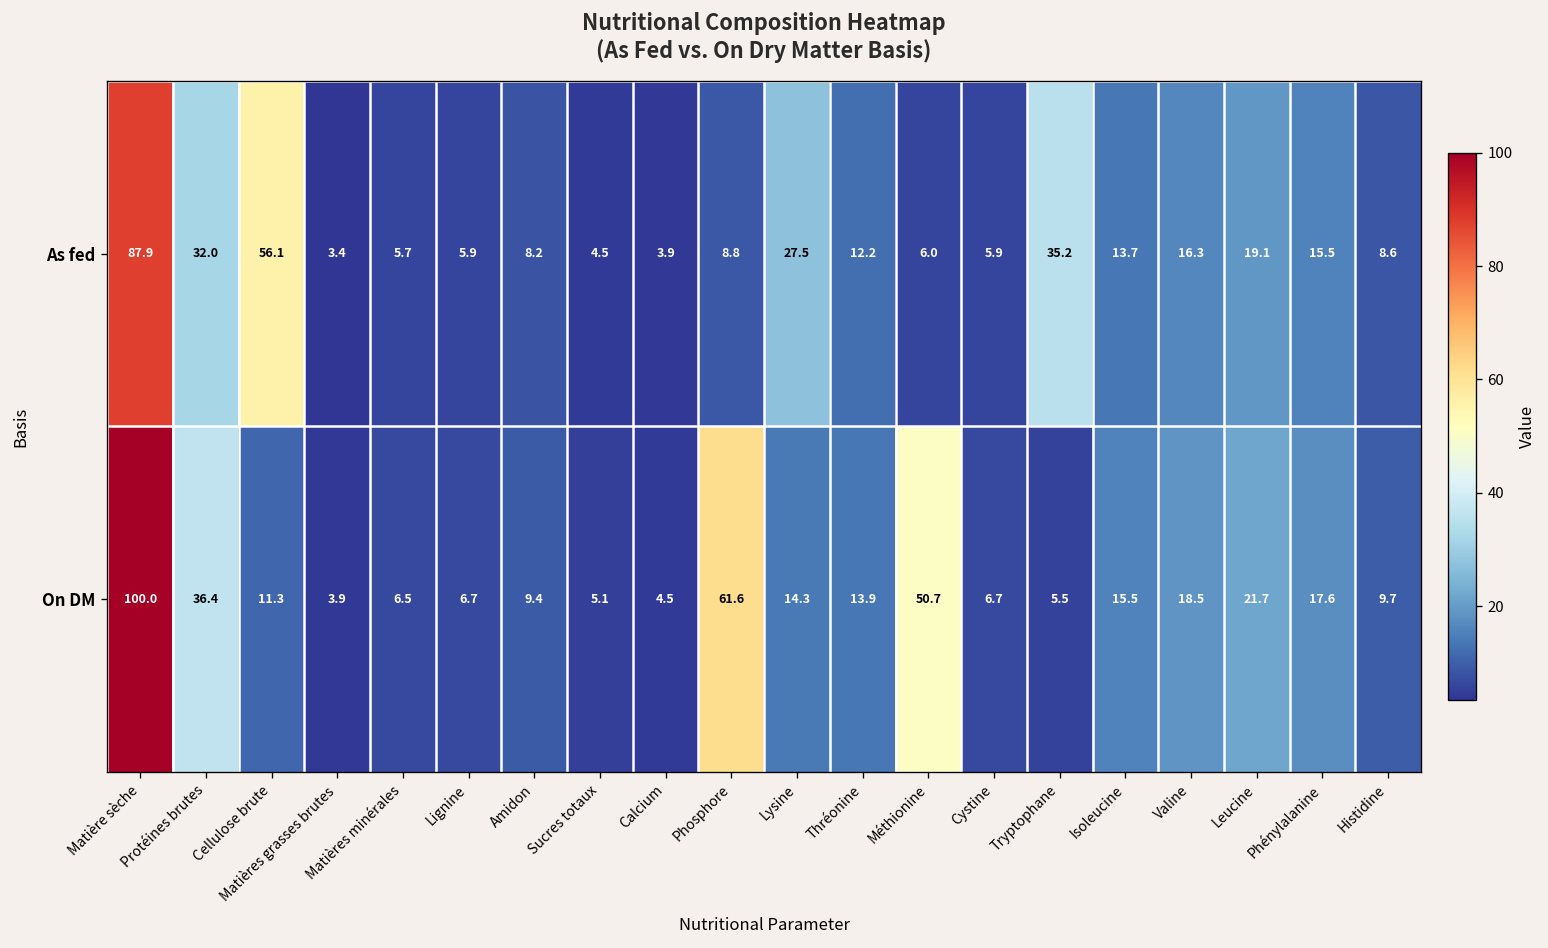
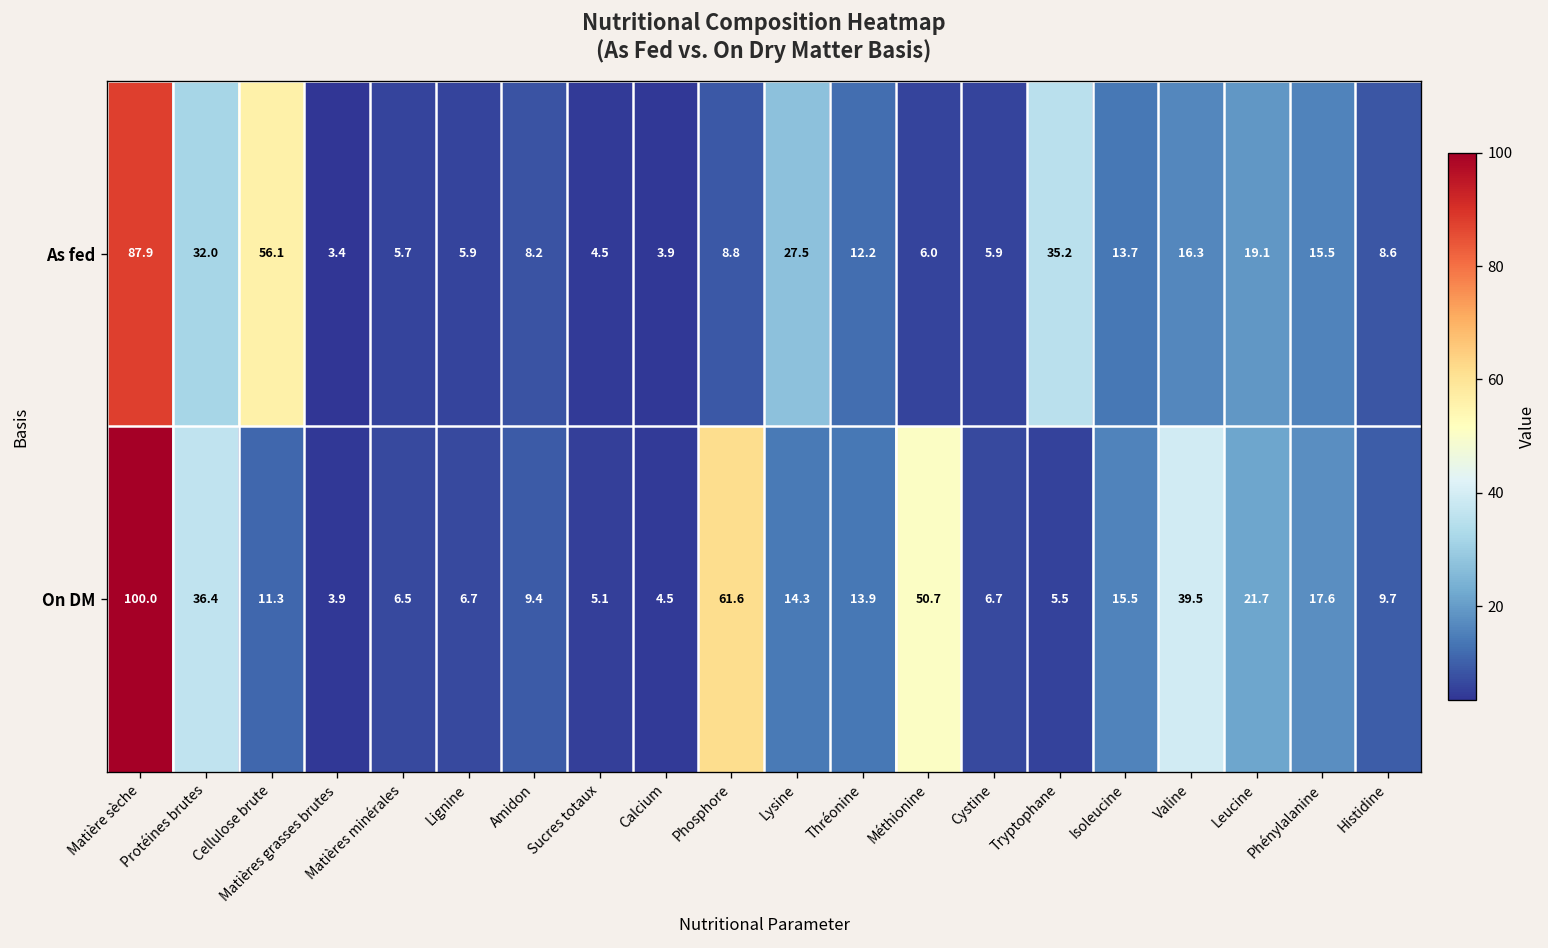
On DM, Valine: 18.5 -> 39.5
